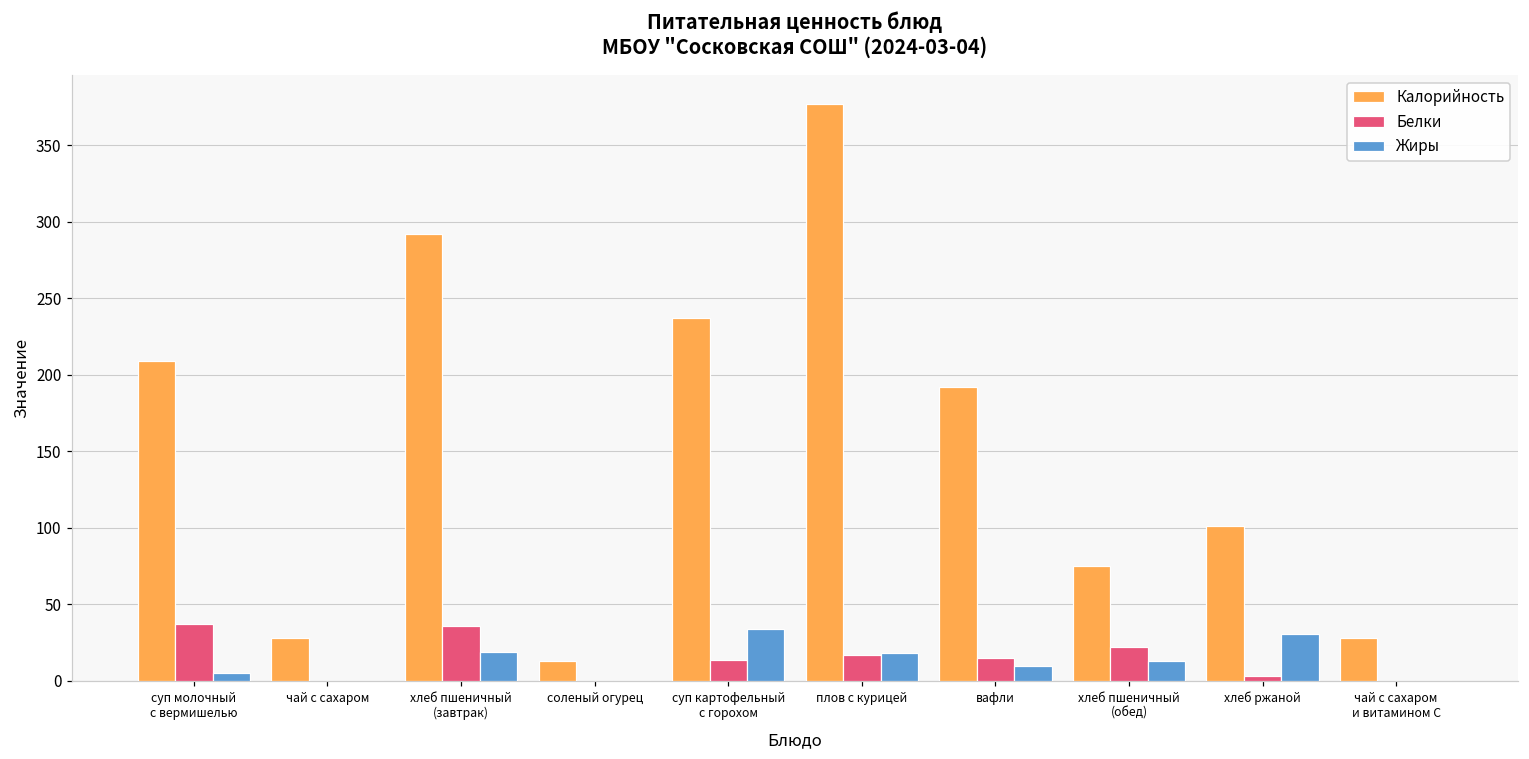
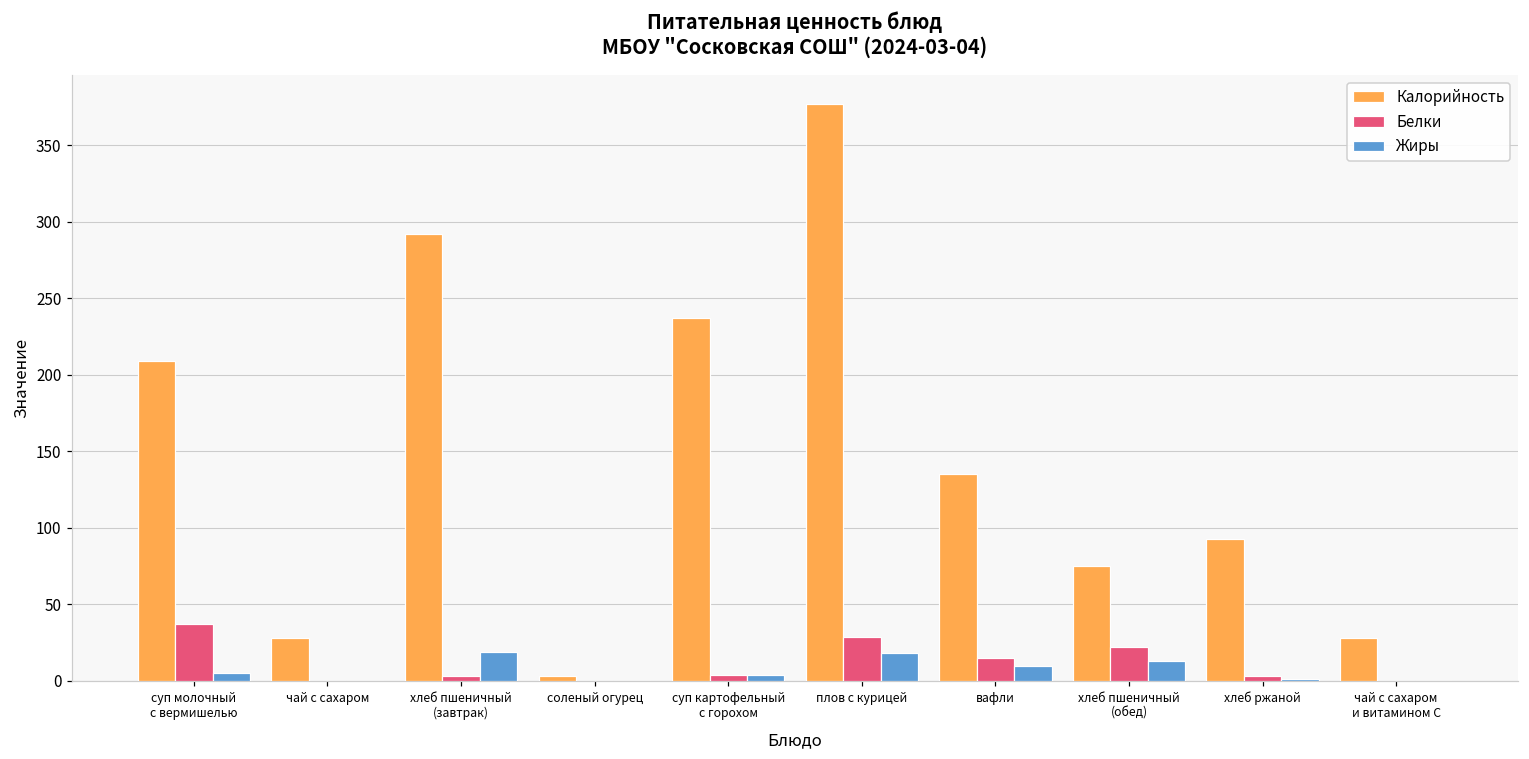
Белки, хлеб пшеничный (завтрак): 36 -> 3
Калорийность, соленый огурец: 13 -> 3
Белки, суп картофельный с горохом: 14 -> 4
Жиры, суп картофельный с горохом: 34 -> 4
Белки, плов с курицей: 17 -> 29
Калорийность, вафли: 192 -> 135
Калорийность, хлеб ржаной: 101 -> 93
Жиры, хлеб ржаной: 31 -> 1
